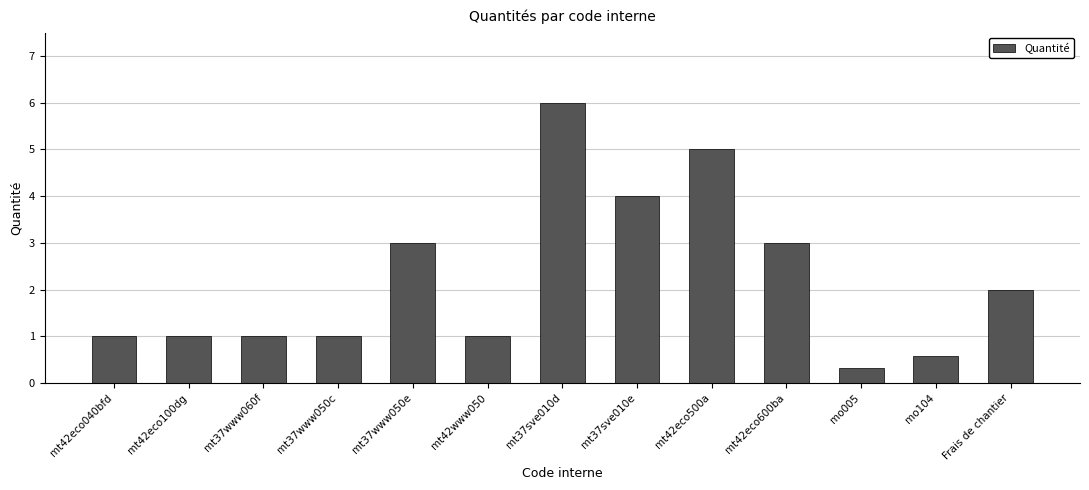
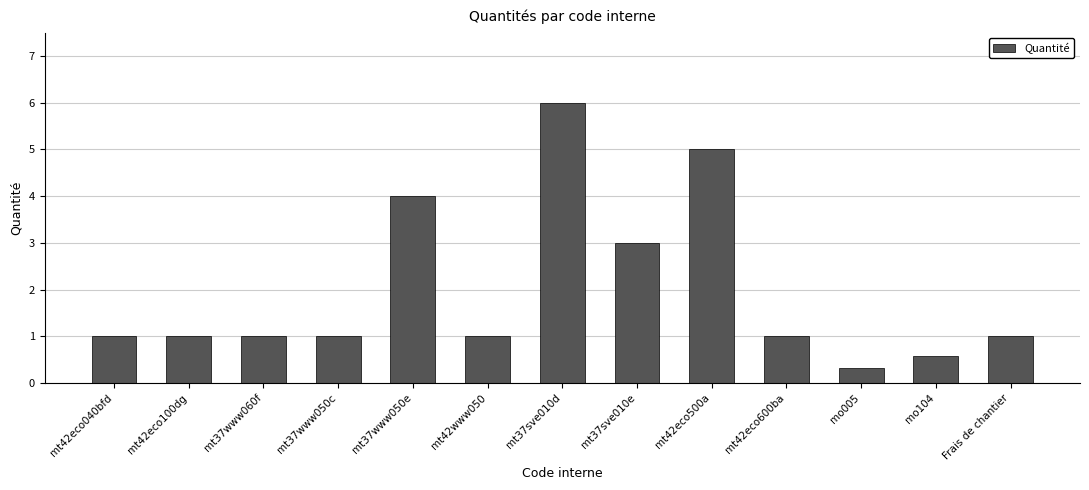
mt37www050e: 3 -> 4
mt37sve010e: 4 -> 3
mt42eco600ba: 3 -> 1
Frais de chantier: 2 -> 1
